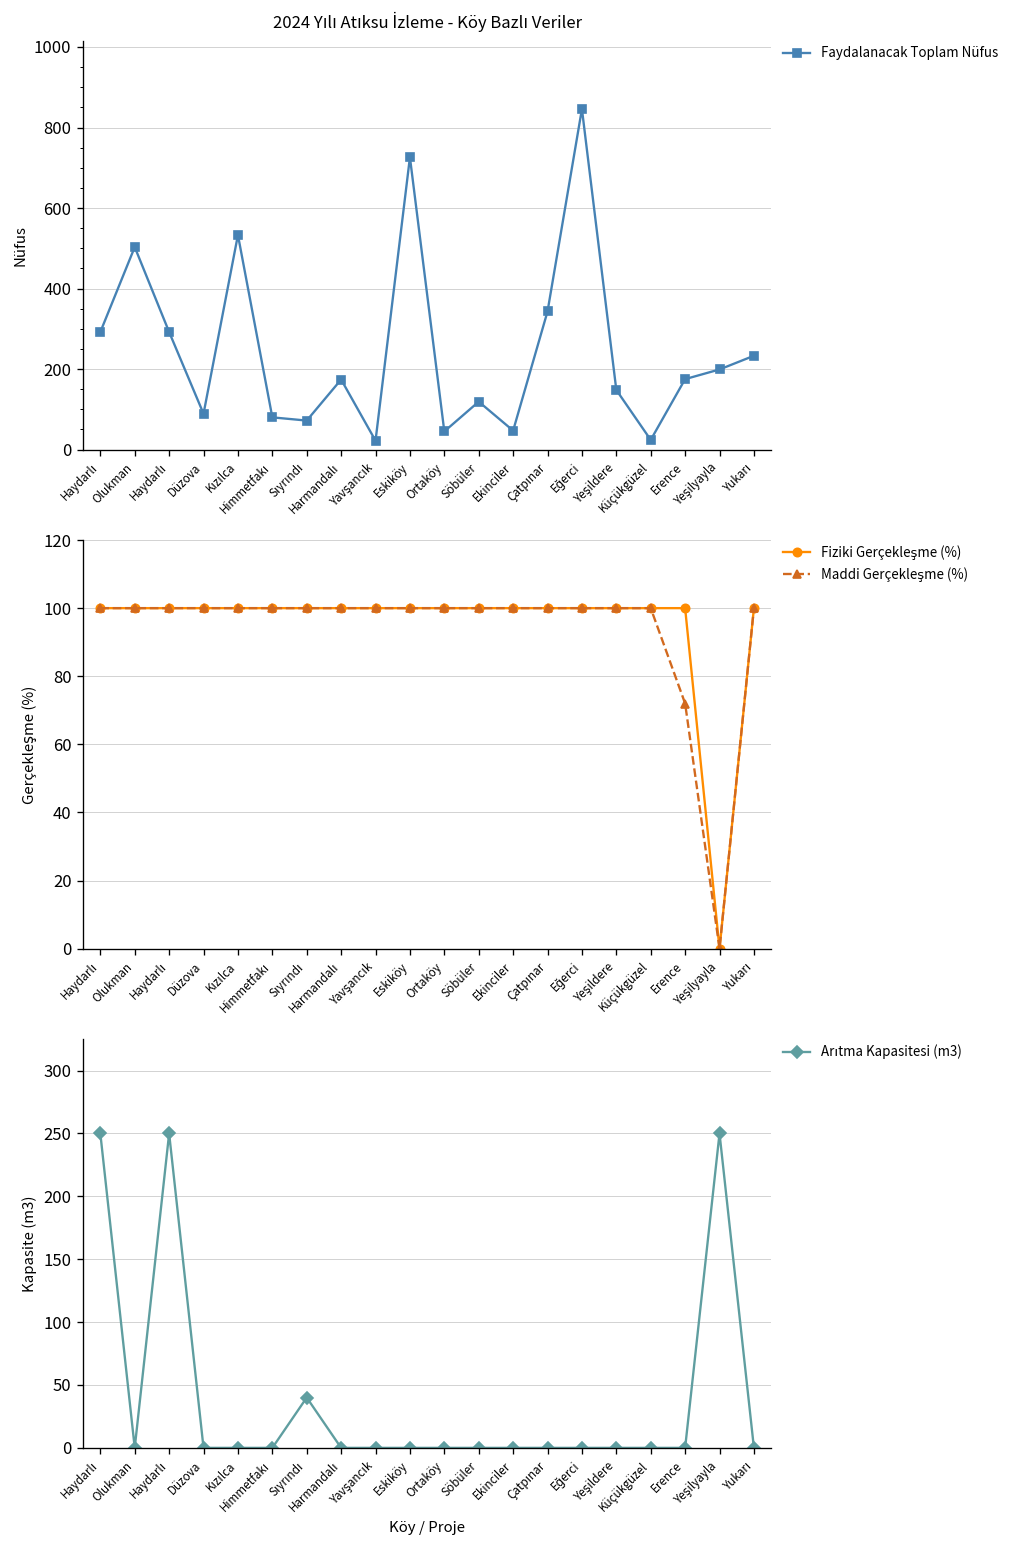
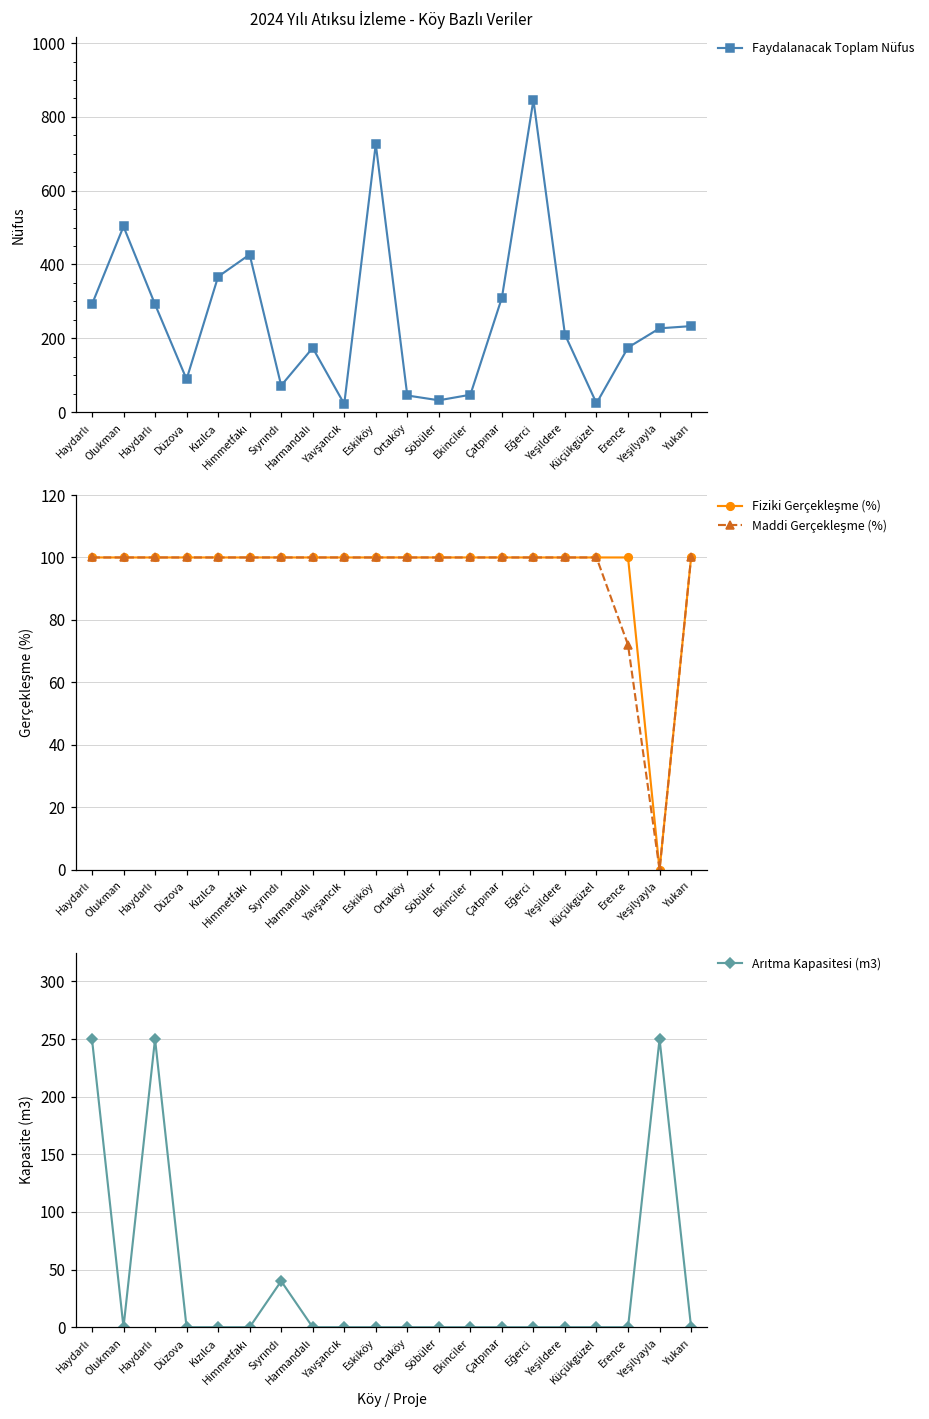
2024 Yılı Atıksu İzleme - Köy Bazlı Veriler, Kızılca: 530 -> 370
2024 Yılı Atıksu İzleme - Köy Bazlı Veriler, Himmetfakı: 80 -> 430
2024 Yılı Atıksu İzleme - Köy Bazlı Veriler, Söbüler: 120 -> 30
2024 Yılı Atıksu İzleme - Köy Bazlı Veriler, Çatpınar: 340 -> 310
2024 Yılı Atıksu İzleme - Köy Bazlı Veriler, Yeşildere: 150 -> 210
2024 Yılı Atıksu İzleme - Köy Bazlı Veriler, Yeşilyayla: 200 -> 230
